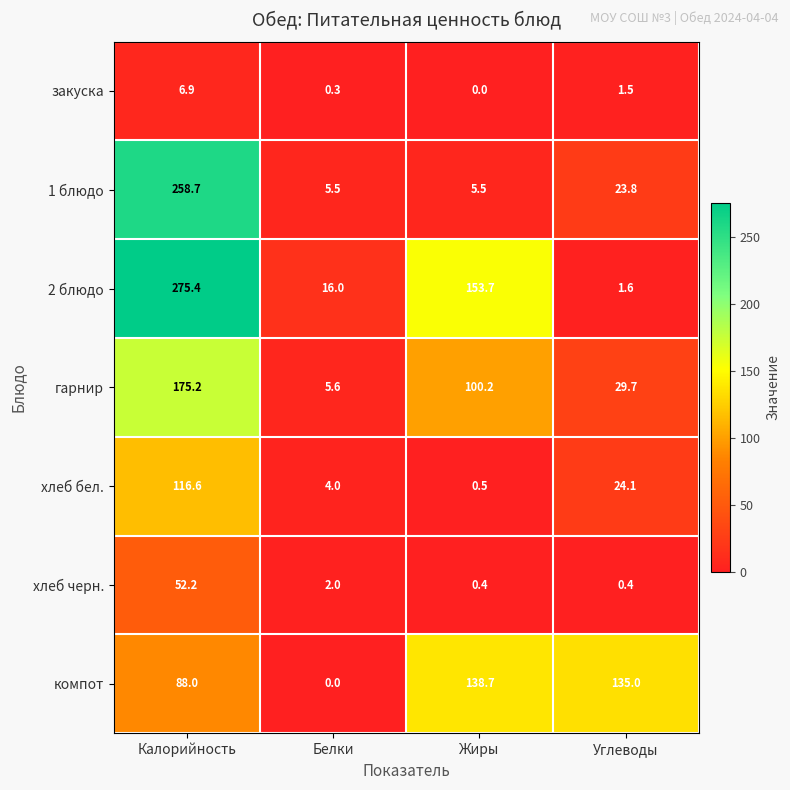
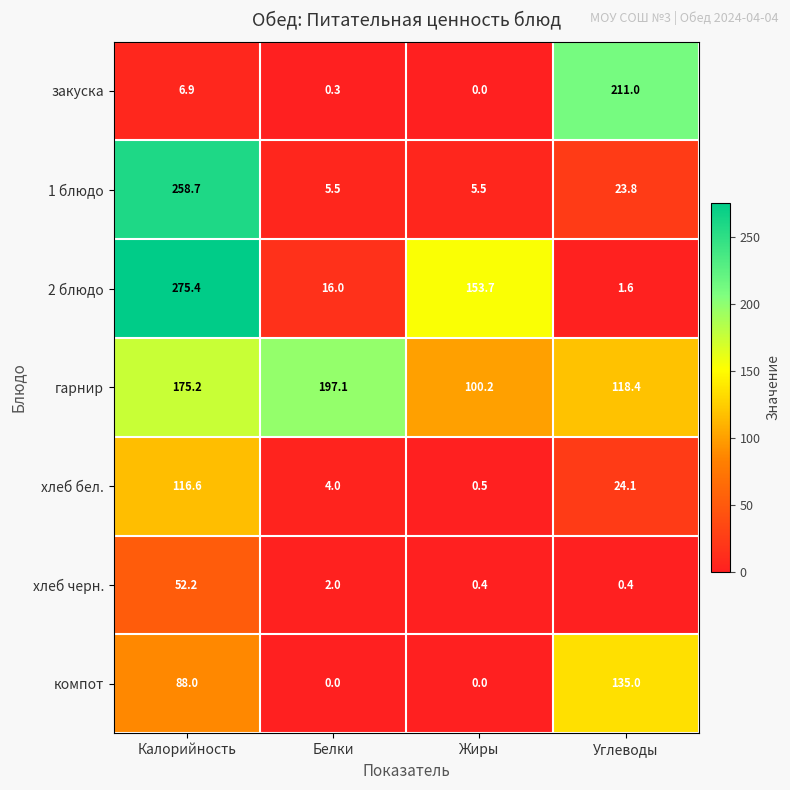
закуска, Углеводы: 1.5 -> 211.0
гарнир, Белки: 5.6 -> 197.1
гарнир, Углеводы: 29.7 -> 118.4
компот, Жиры: 138.7 -> 0.0
